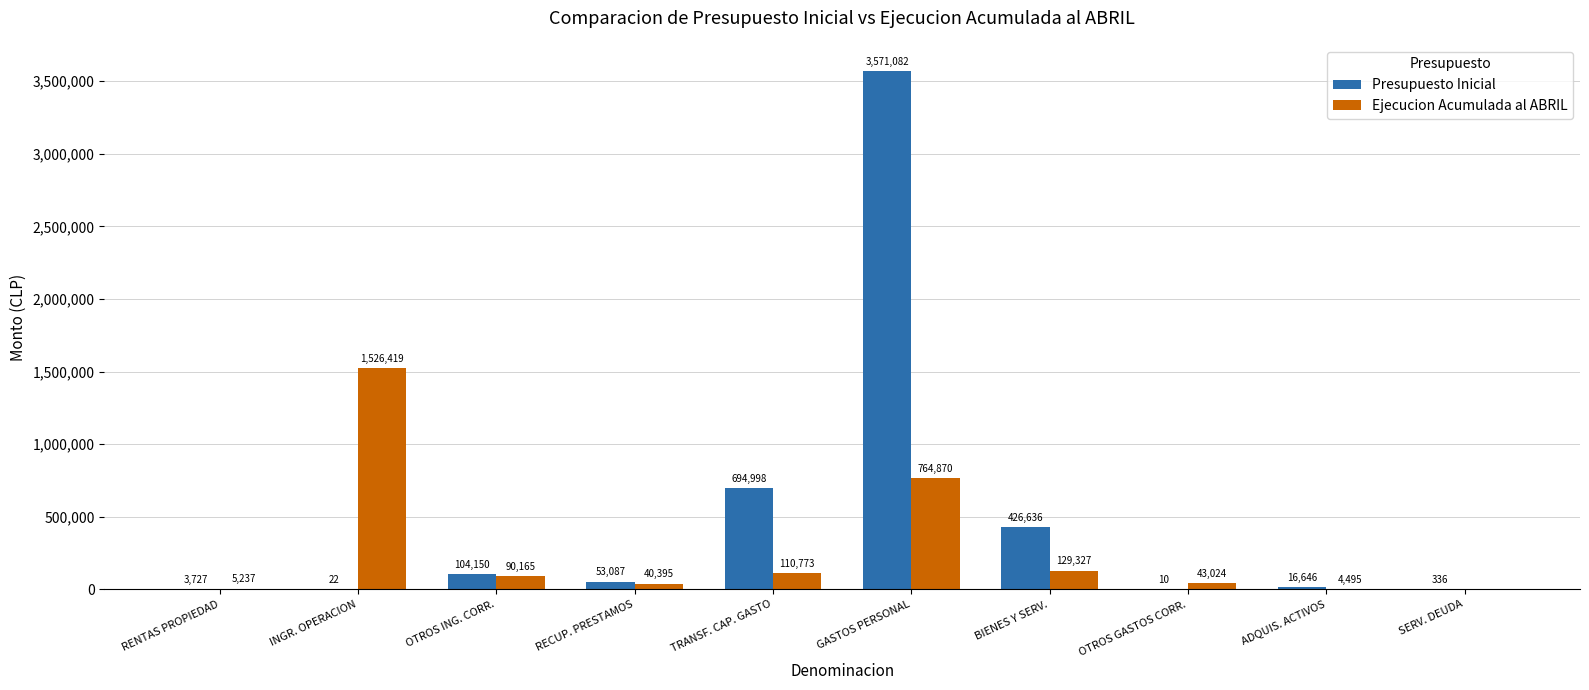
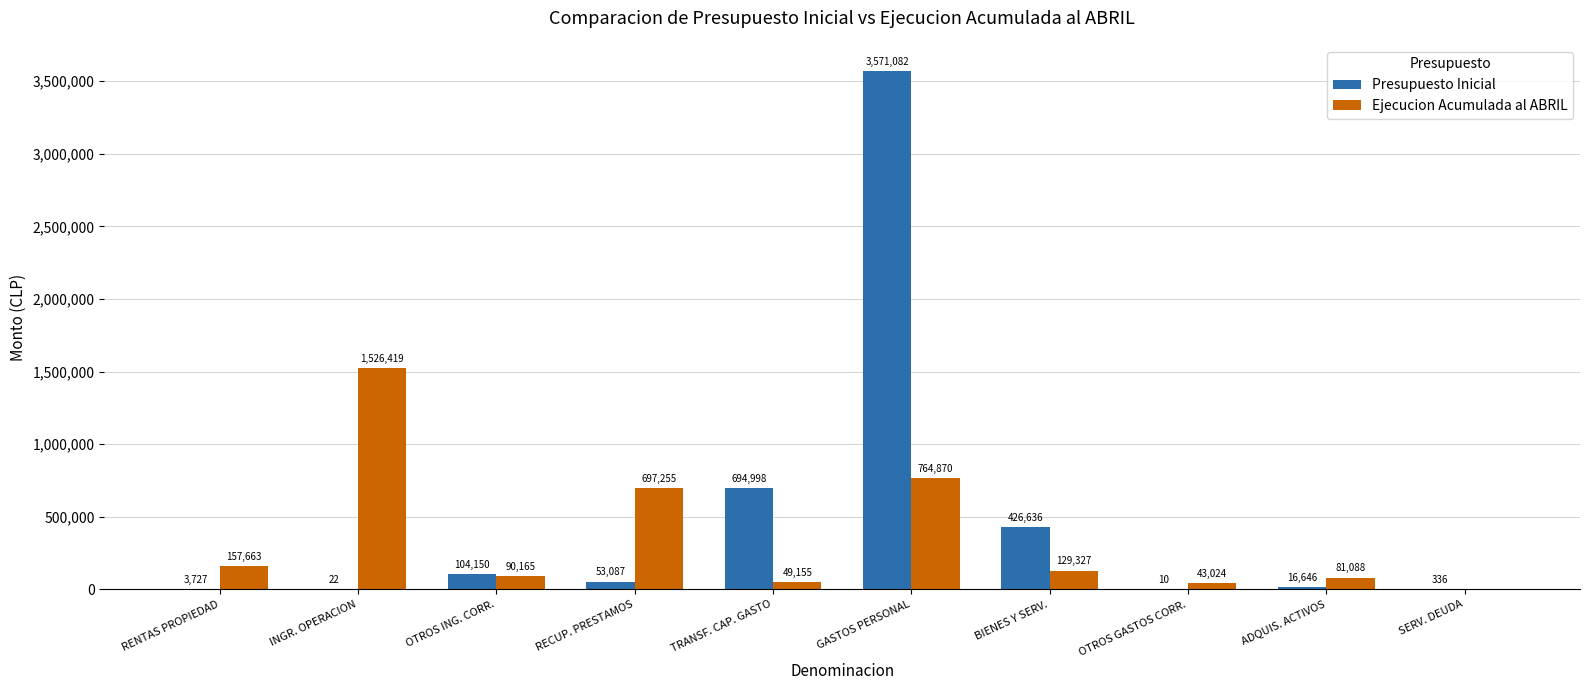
Ejecucion Acumulada al ABRIL, RENTAS PROPIEDAD: 5,237 -> 157,663
Ejecucion Acumulada al ABRIL, RECUP. PRESTAMOS: 40,395 -> 697,255
Ejecucion Acumulada al ABRIL, TRANSF. CAP. GASTO: 110,773 -> 49,155
Ejecucion Acumulada al ABRIL, ADQUIS. ACTIVOS: 4,495 -> 81,088
